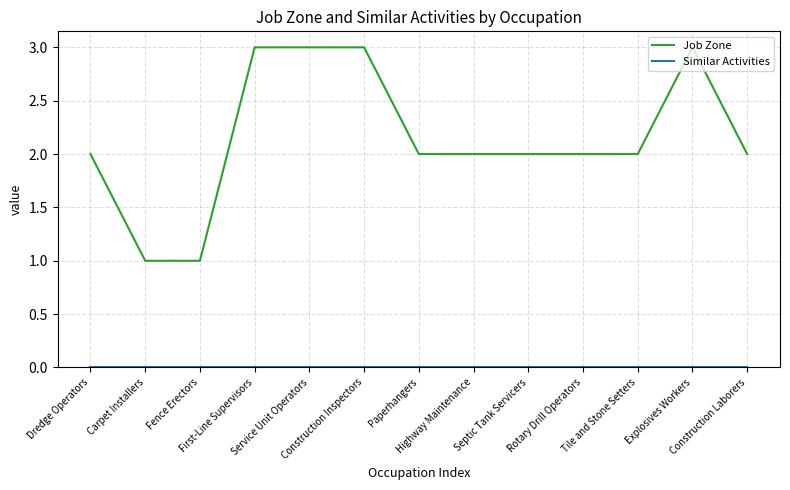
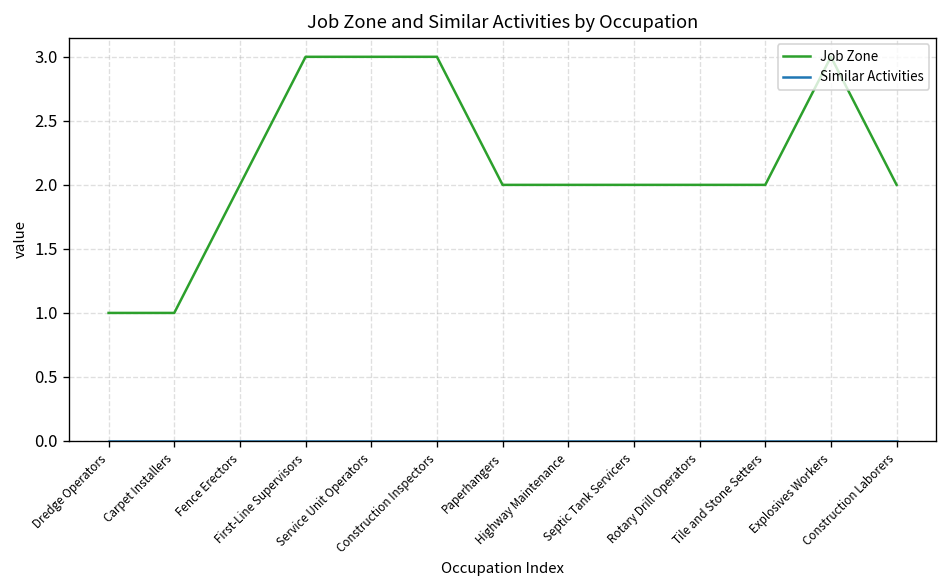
Job Zone, Dredge Operators: 2 -> 1
Job Zone, Fence Erectors: 1 -> 2
